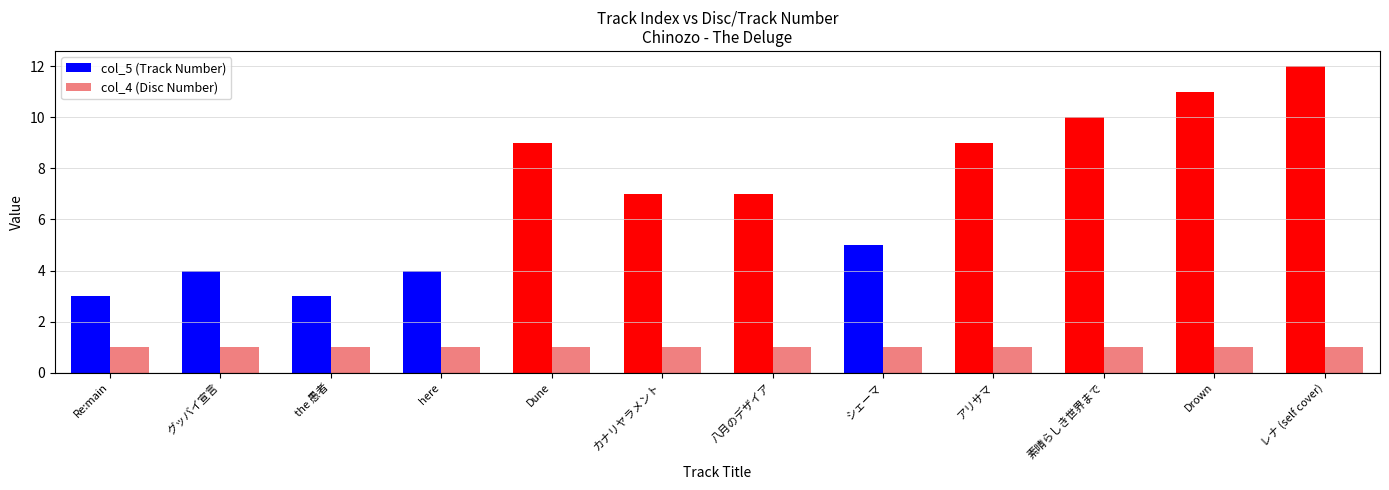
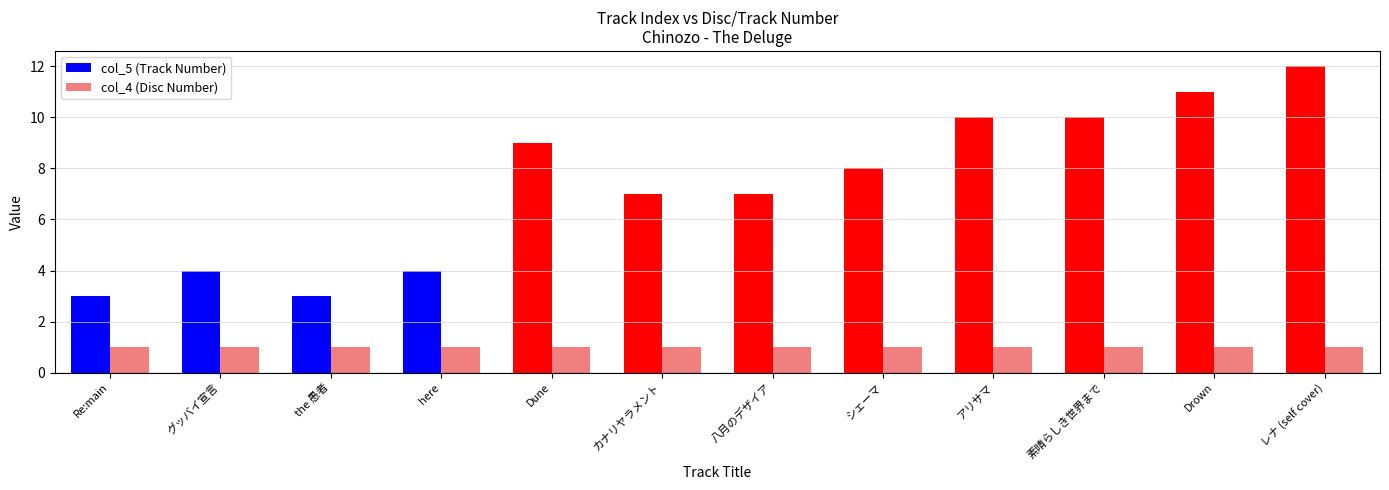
col_5 (Track Number), シェーマ: 5 -> 8
col_5 (Track Number), アリサマ: 9 -> 10
